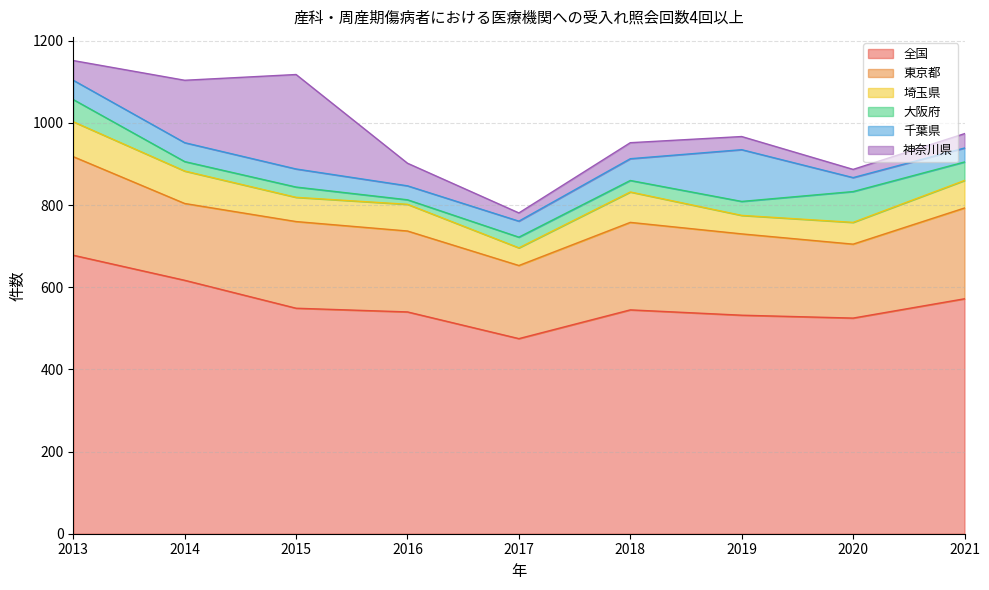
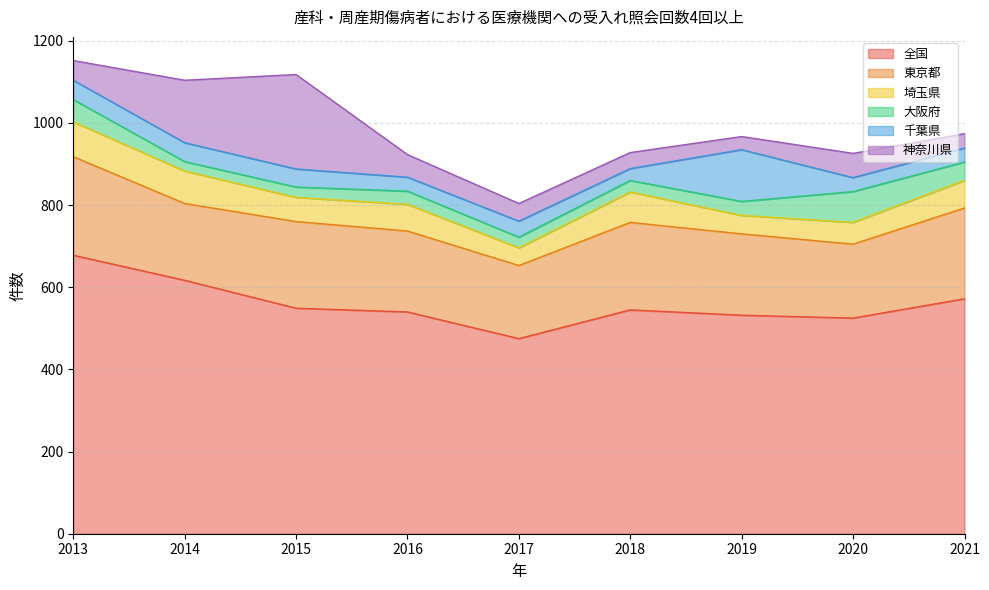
大阪府, 2016: 10 -> 30
神奈川県, 2017: 20 -> 40
千葉県, 2018: 50 -> 30
神奈川県, 2020: 20 -> 60
